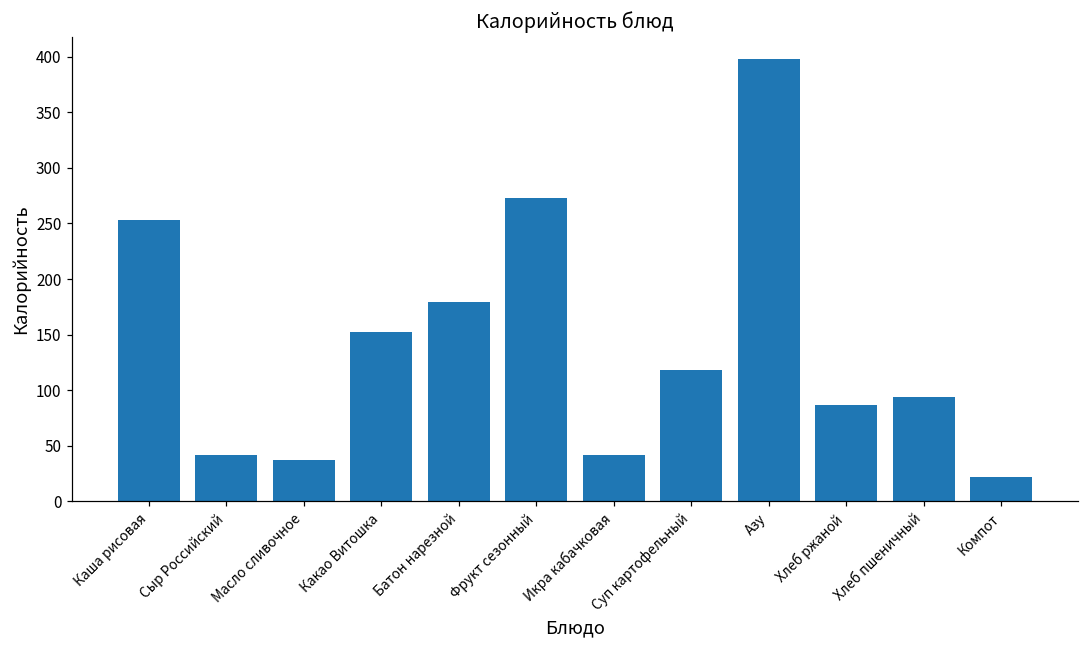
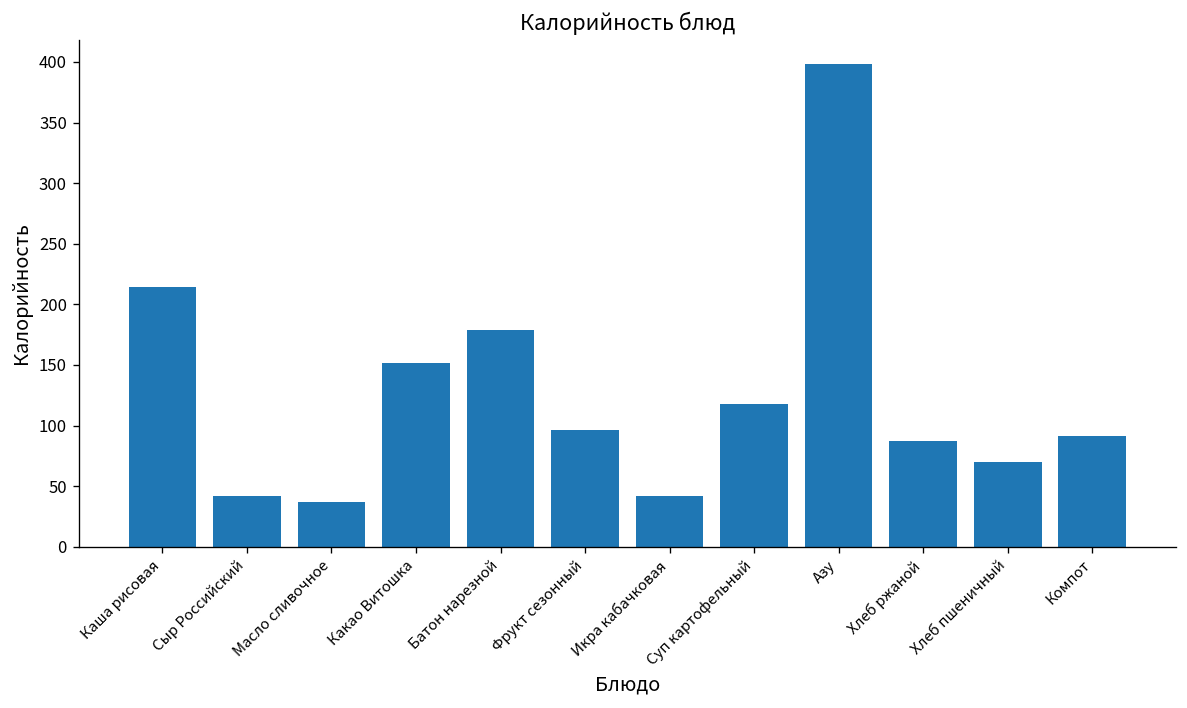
Каша рисовая: 253 -> 214
Фрукт сезонный: 273 -> 96
Хлеб пшеничный: 94 -> 70
Компот: 22 -> 91
